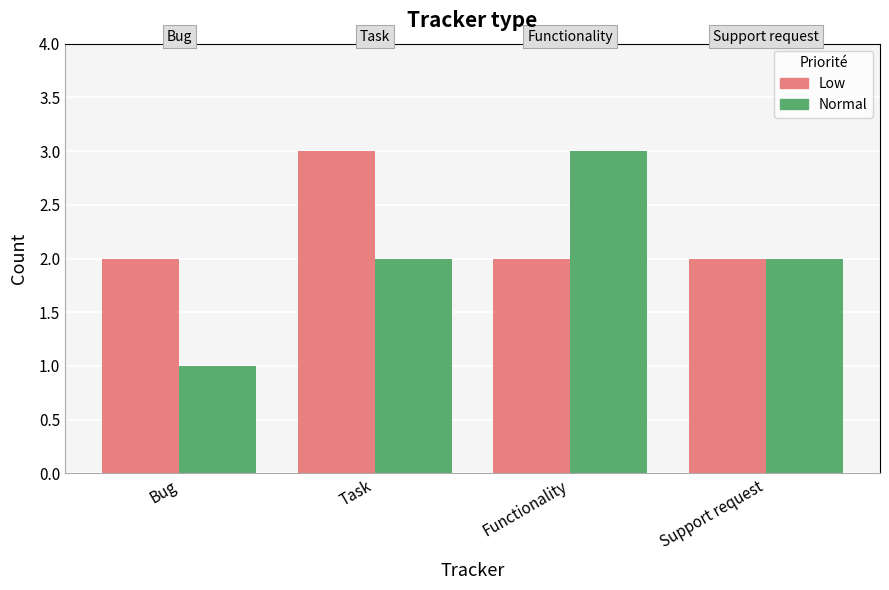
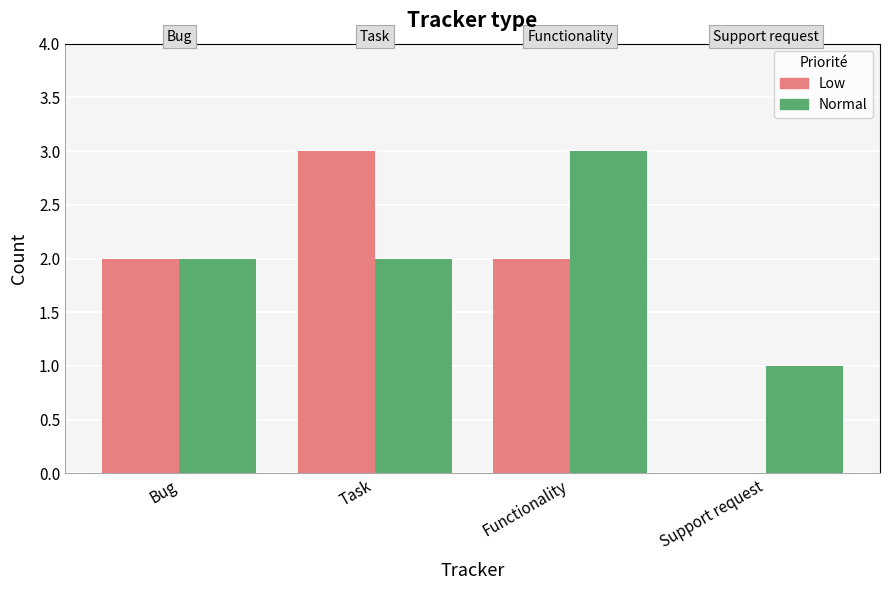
Normal, Bug: 1 -> 2
Low, Support request: 2 -> 0
Normal, Support request: 2 -> 1
